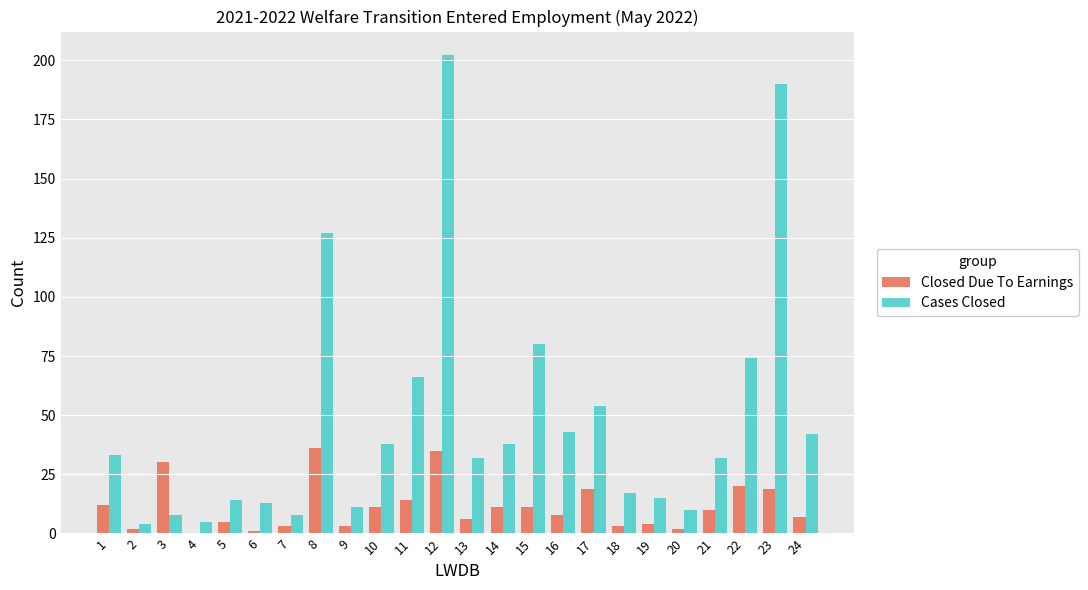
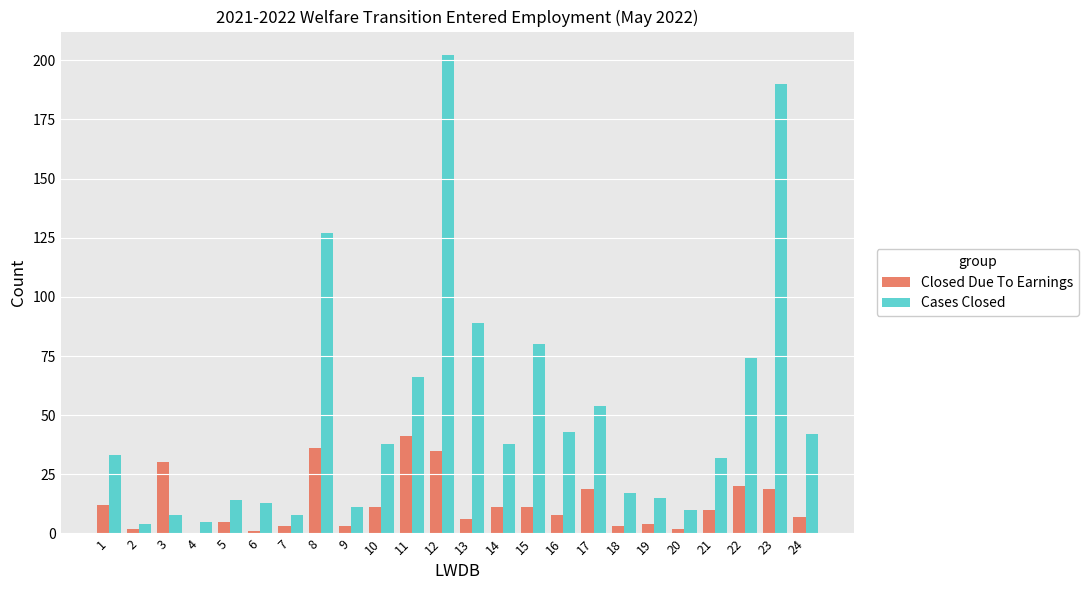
Closed Due To Earnings, 11: 14 -> 41
Cases Closed, 13: 32 -> 89
